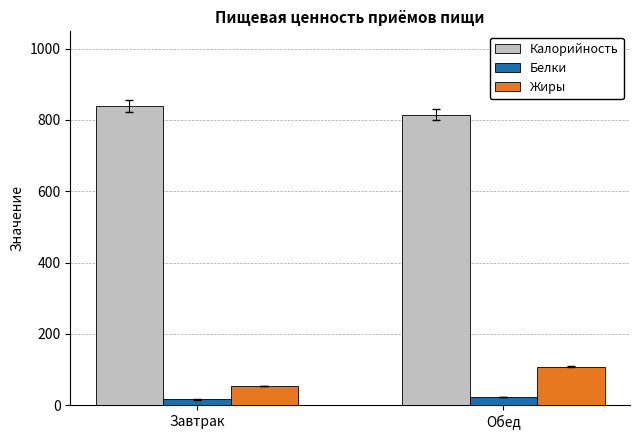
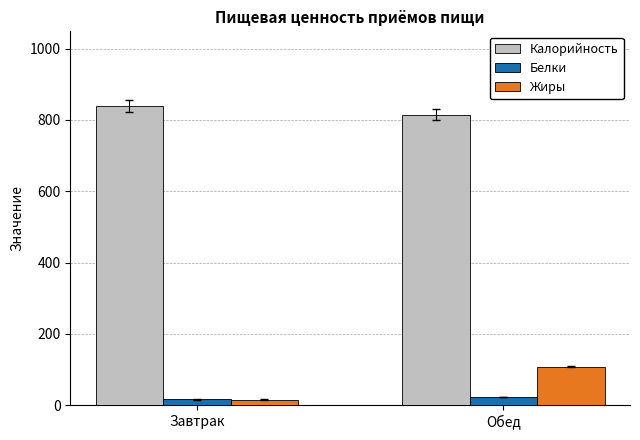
Жиры, Завтрак: 50 -> 20
